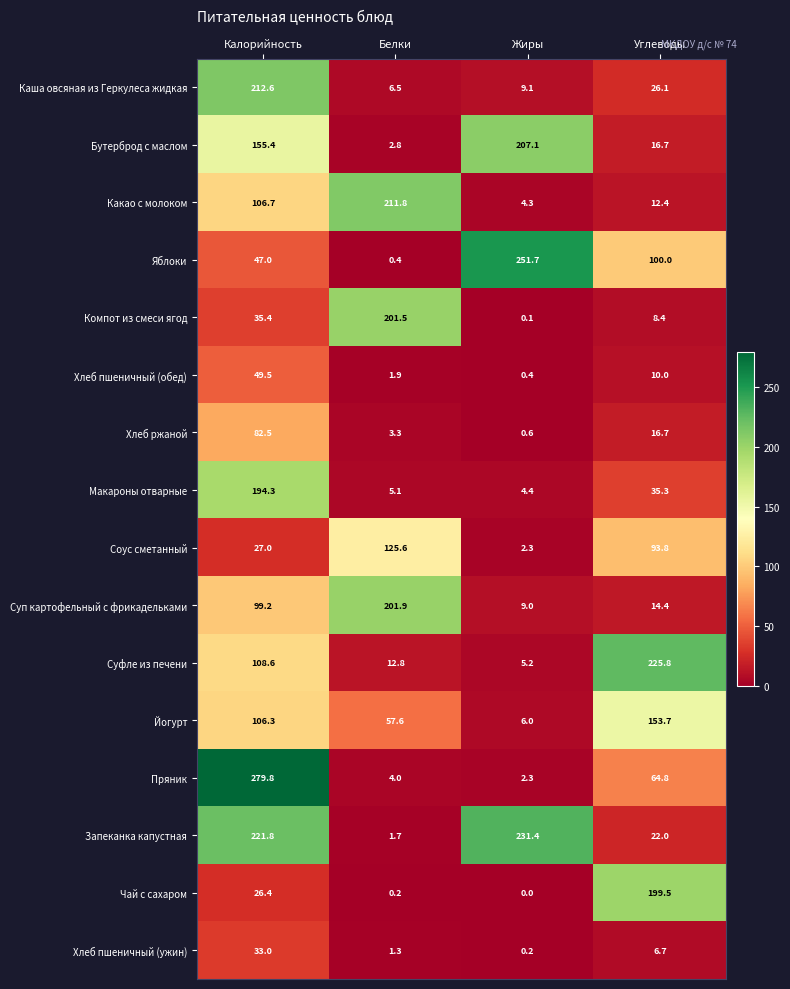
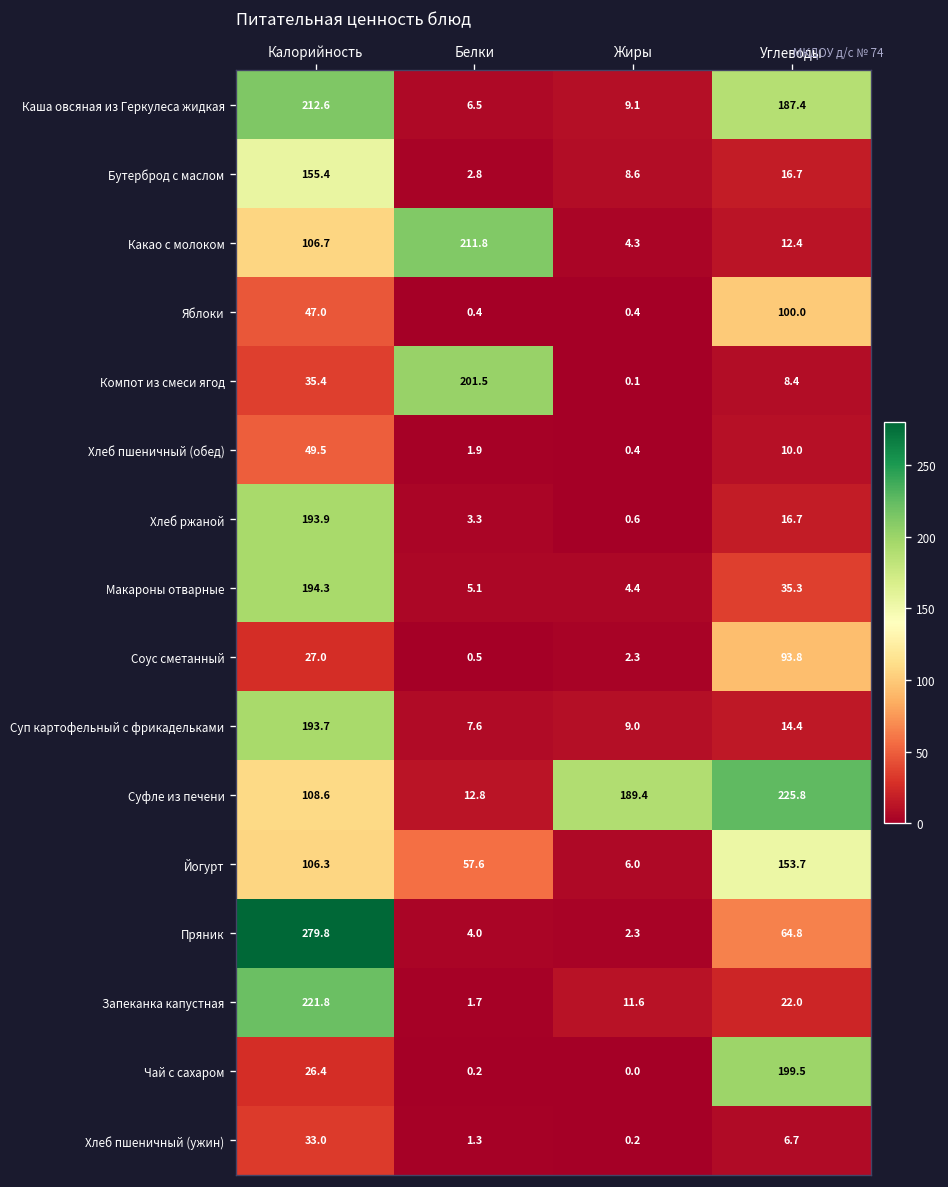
Каша овсяная из Геркулеса жидкая, Углеводы: 26.1 -> 187.4
Бутерброд с маслом, Жиры: 207.1 -> 8.6
Яблоки, Жиры: 251.7 -> 0.4
Хлеб ржаной, Калорийность: 82.5 -> 193.9
Соус сметанный, Белки: 125.6 -> 0.5
Суп картофельный с фрикадельками, Калорийность: 99.2 -> 193.7
Суп картофельный с фрикадельками, Белки: 201.9 -> 7.6
Суфле из печени, Жиры: 5.2 -> 189.4
Запеканка капустная, Жиры: 231.4 -> 11.6
